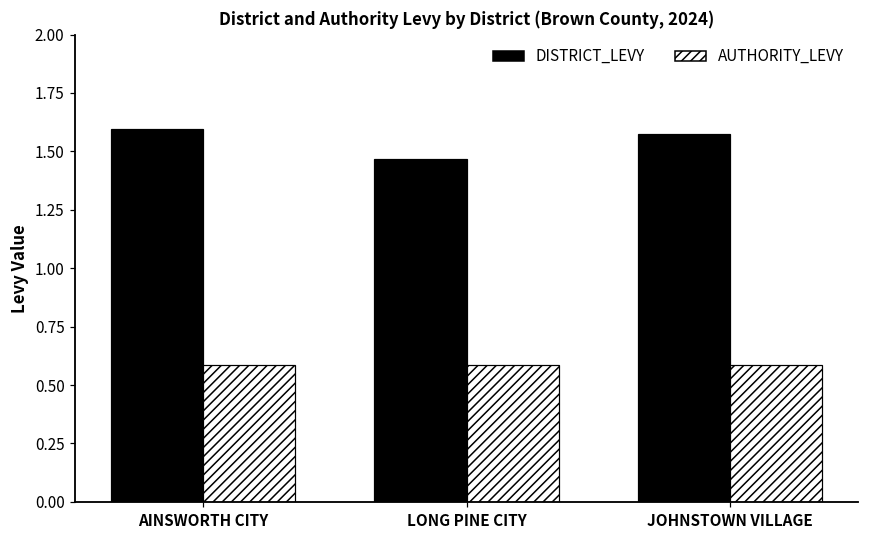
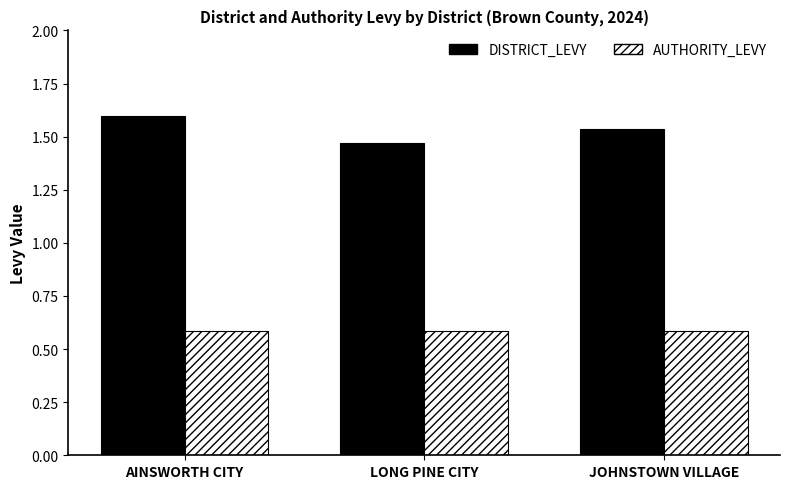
DISTRICT_LEVY, JOHNSTOWN VILLAGE: 1.58 -> 1.53
